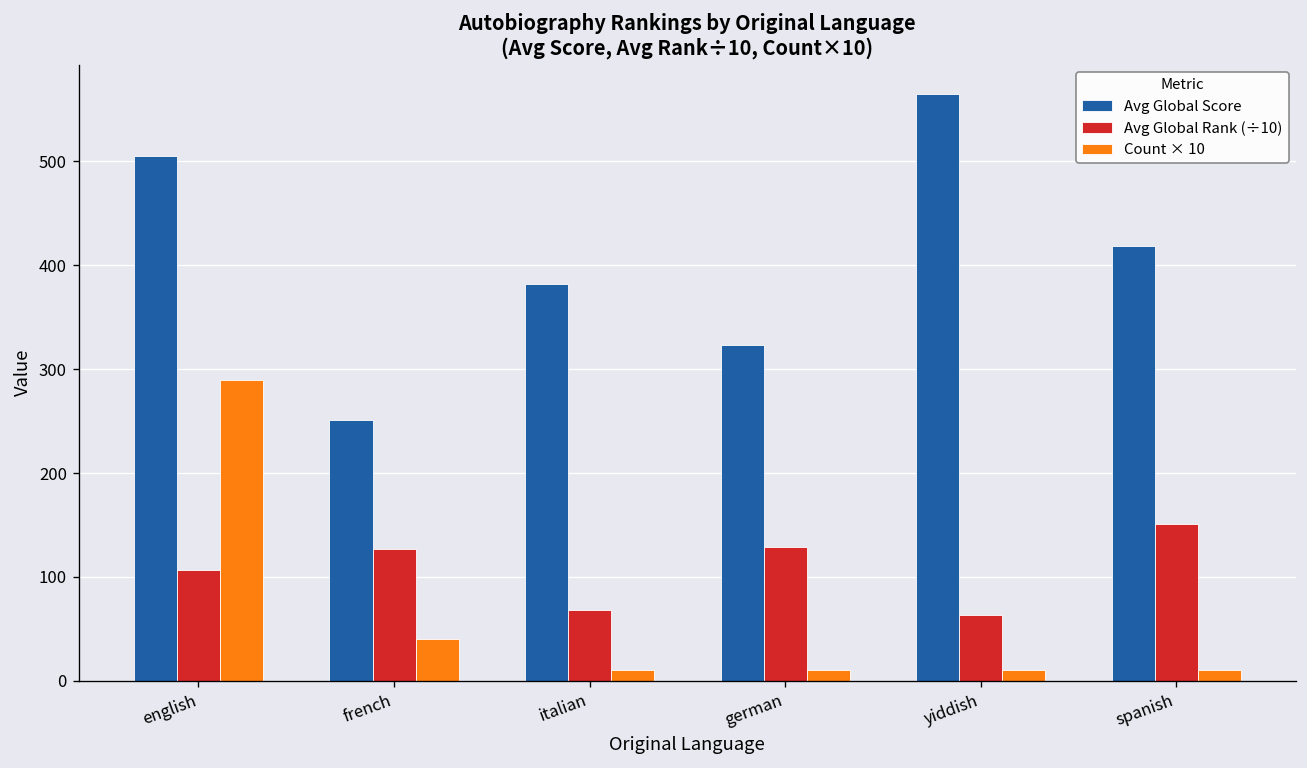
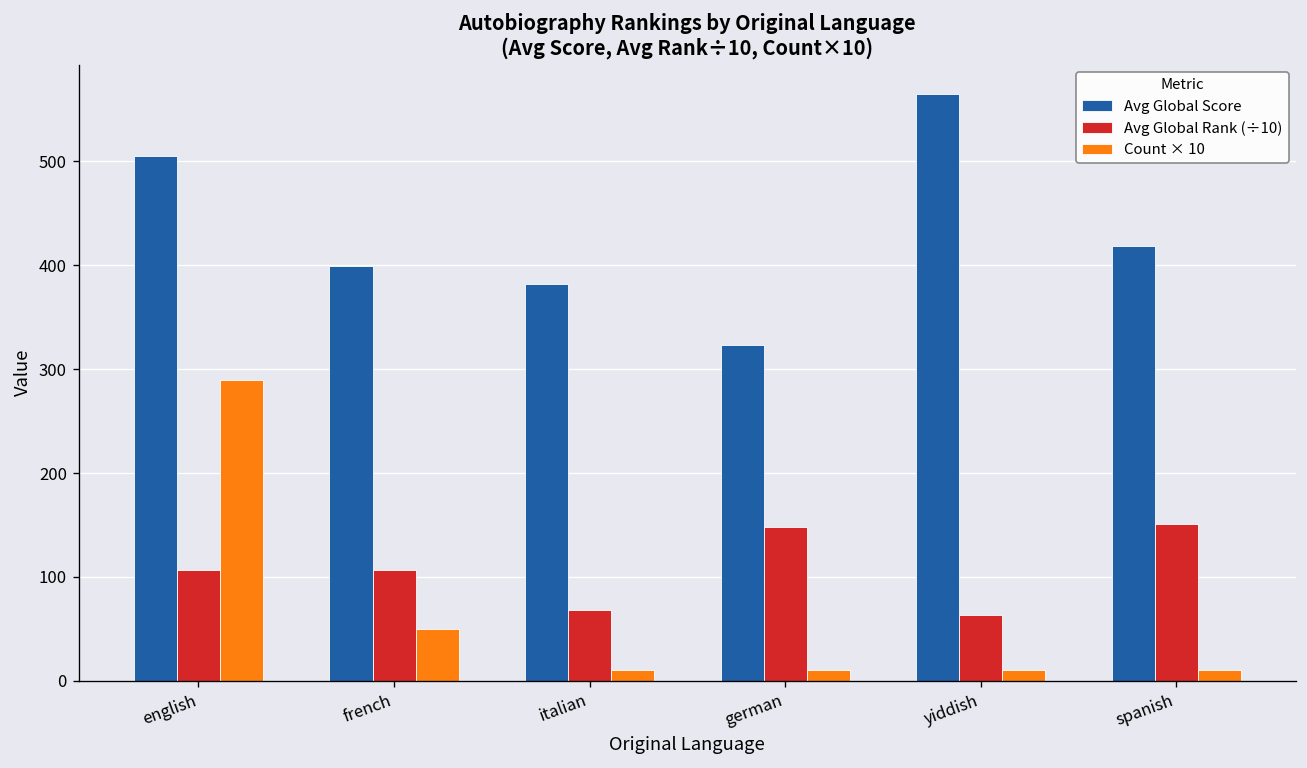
Avg Global Score, french: 250 -> 400
Avg Global Rank (÷10), french: 130 -> 110
Count × 10, french: 40 -> 50
Avg Global Rank (÷10), german: 130 -> 150
